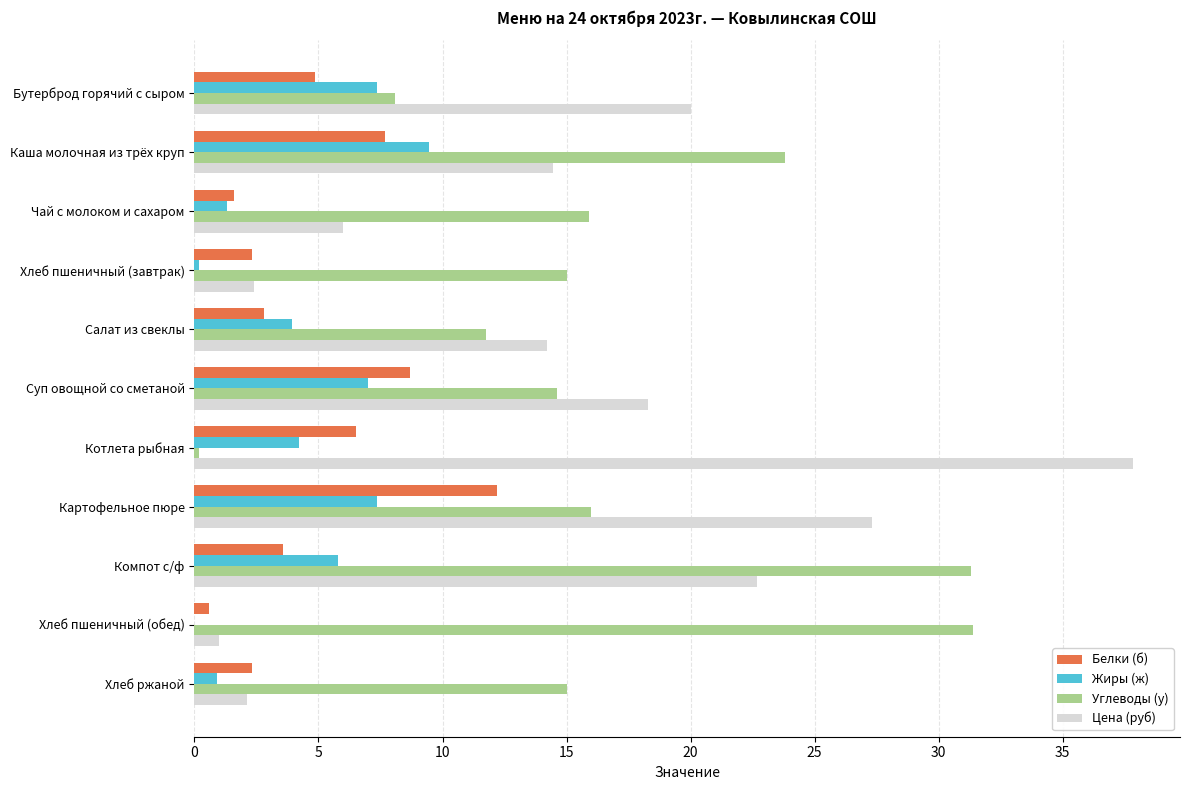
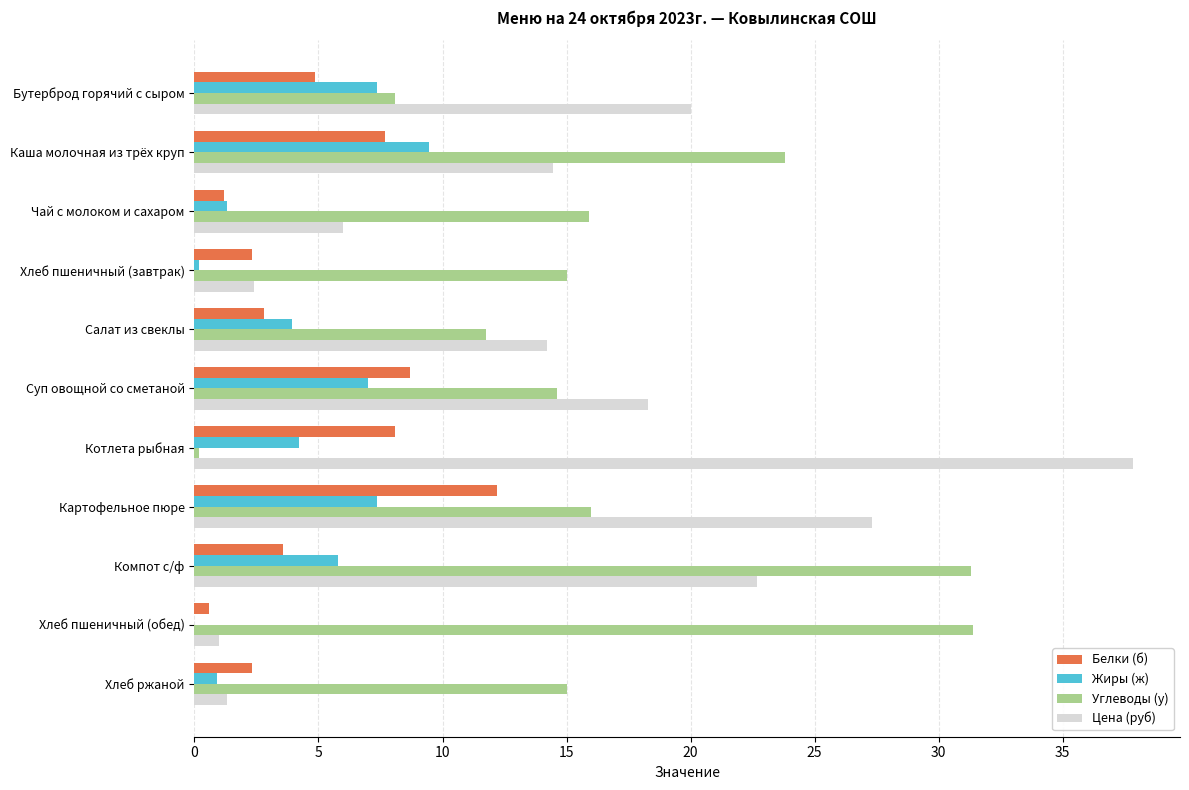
Белки (б), Чай с молоком и сахаром: 1.6 -> 1.2
Белки (б), Котлета рыбная: 6.5 -> 8.1
Цена (руб), Хлеб ржаной: 2.1 -> 1.3
